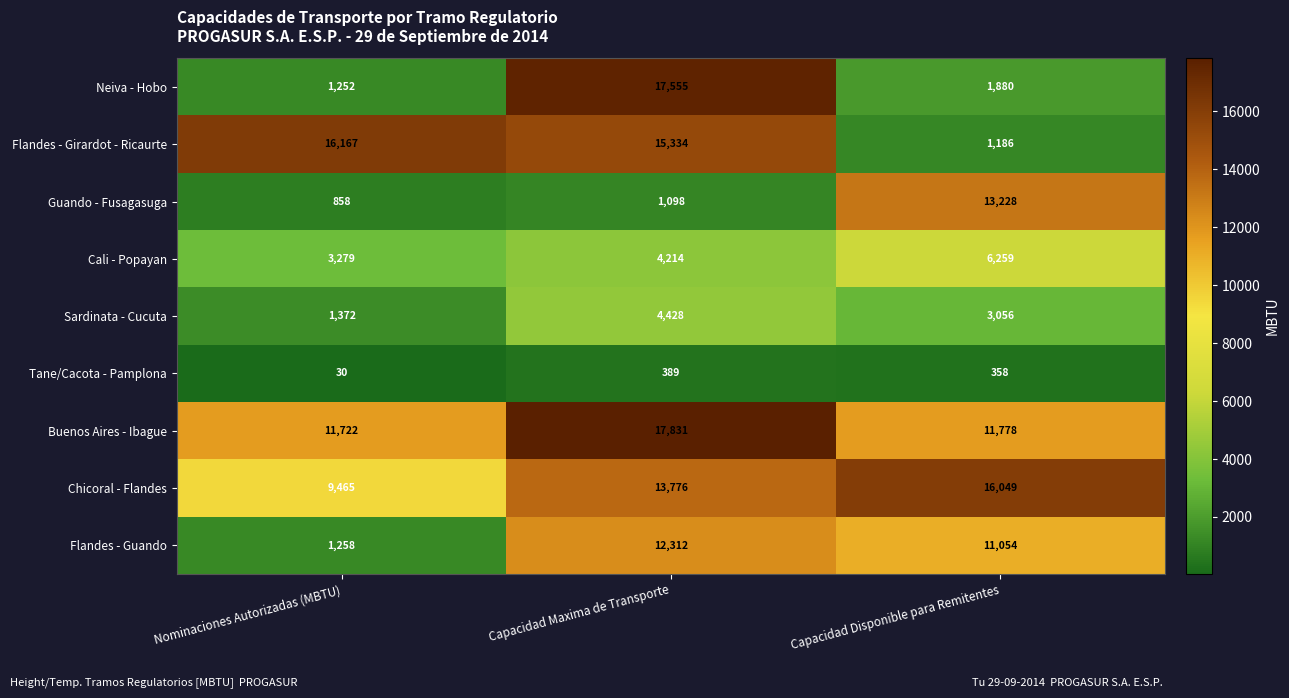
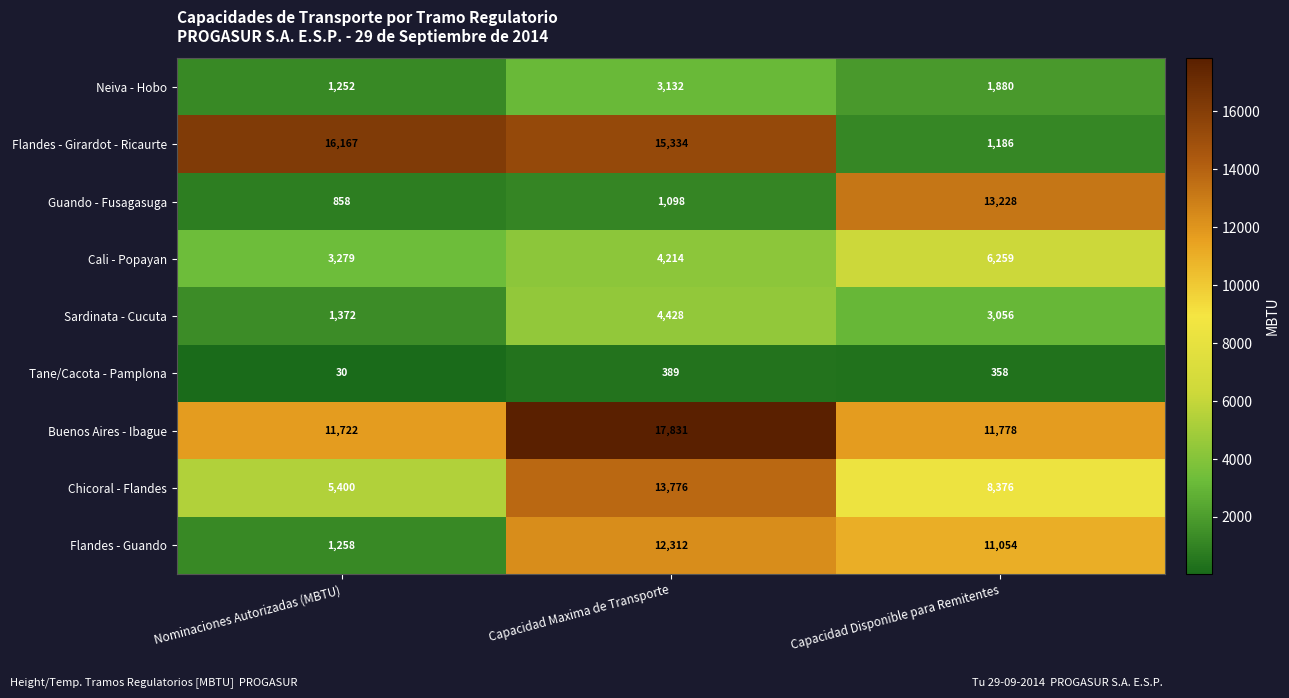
Neiva - Hobo, Capacidad Maxima de Transporte: 17,555 -> 3,132
Chicoral - Flandes, Nominaciones Autorizadas (MBTU): 9,465 -> 5,400
Chicoral - Flandes, Capacidad Disponible para Remitentes: 16,049 -> 8,376
